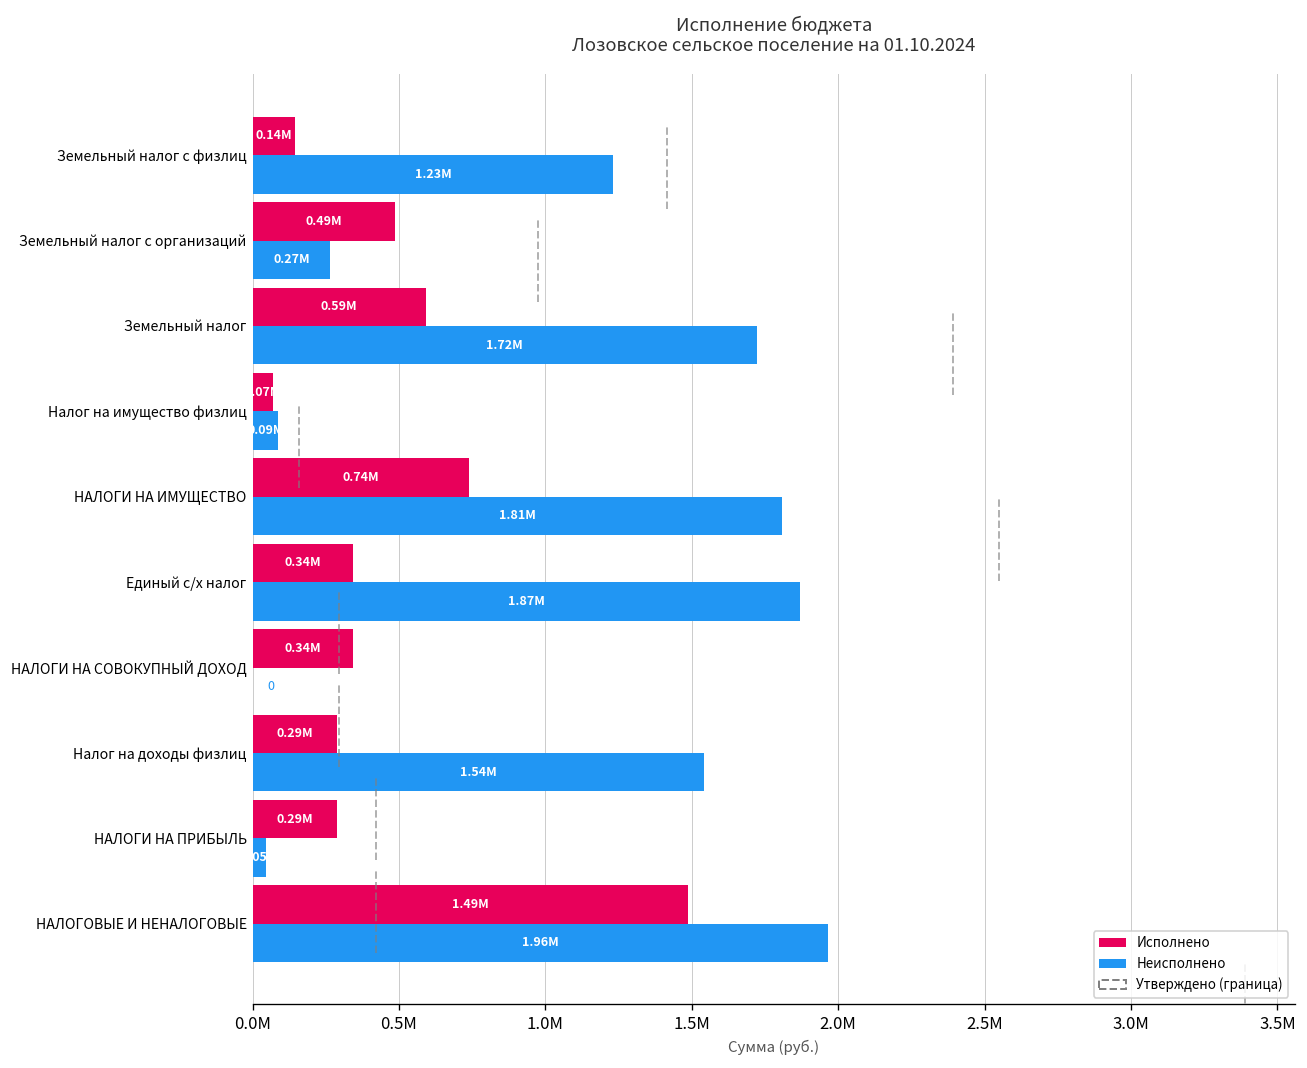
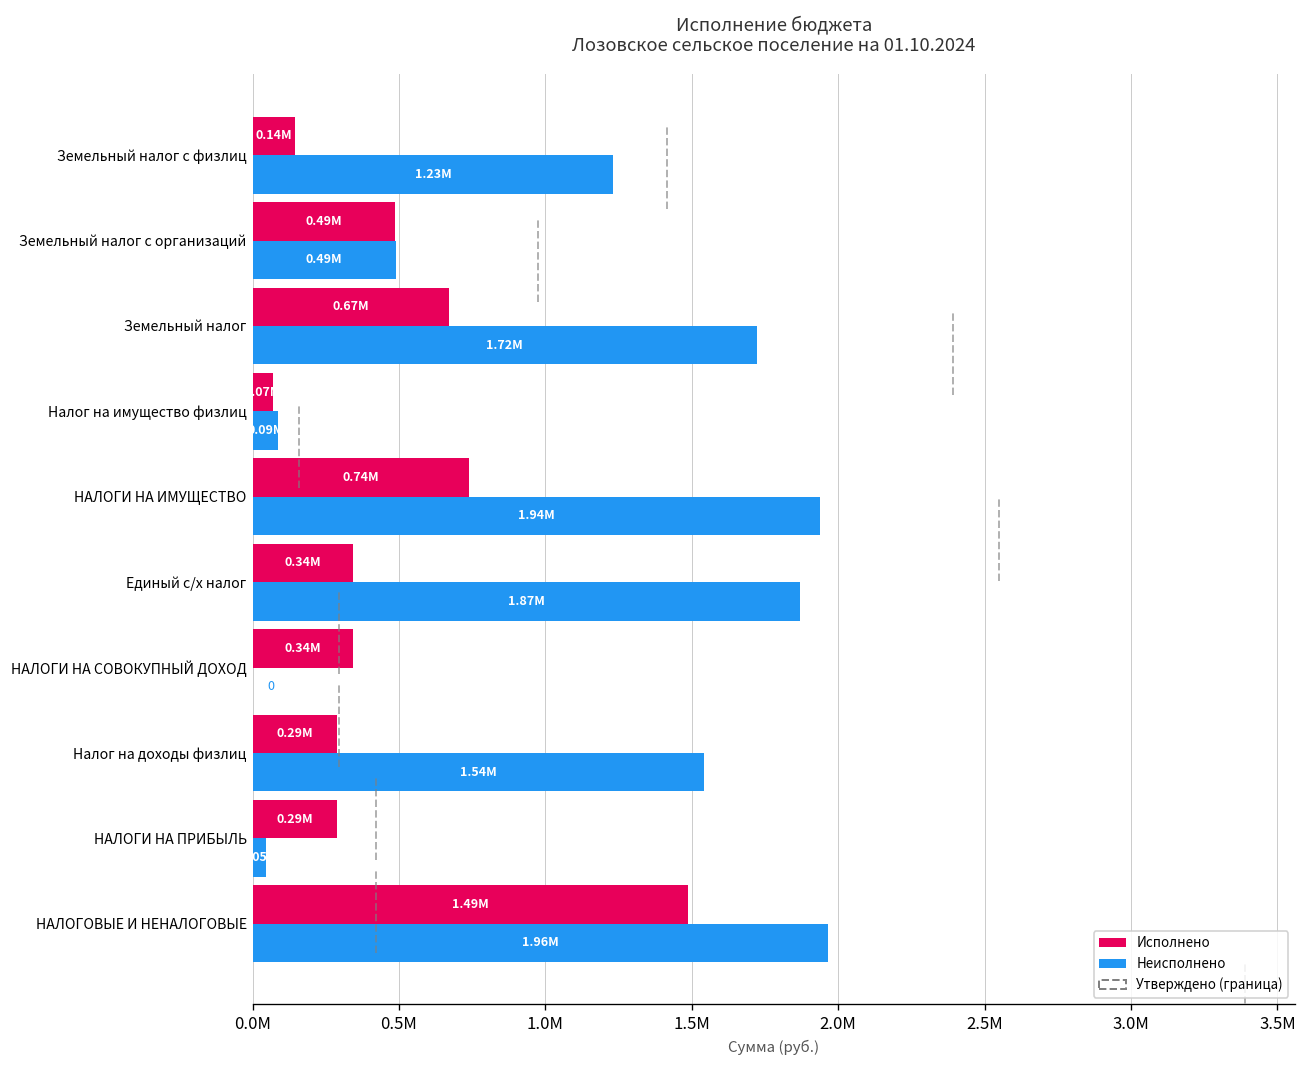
Неисполнено, Земельный налог с организаций: 0.27М -> 0.49М
Исполнено, Земельный налог: 0.59М -> 0.67М
Неисполнено, НАЛОГИ НА ИМУЩЕСТВО: 1.81М -> 1.94М
